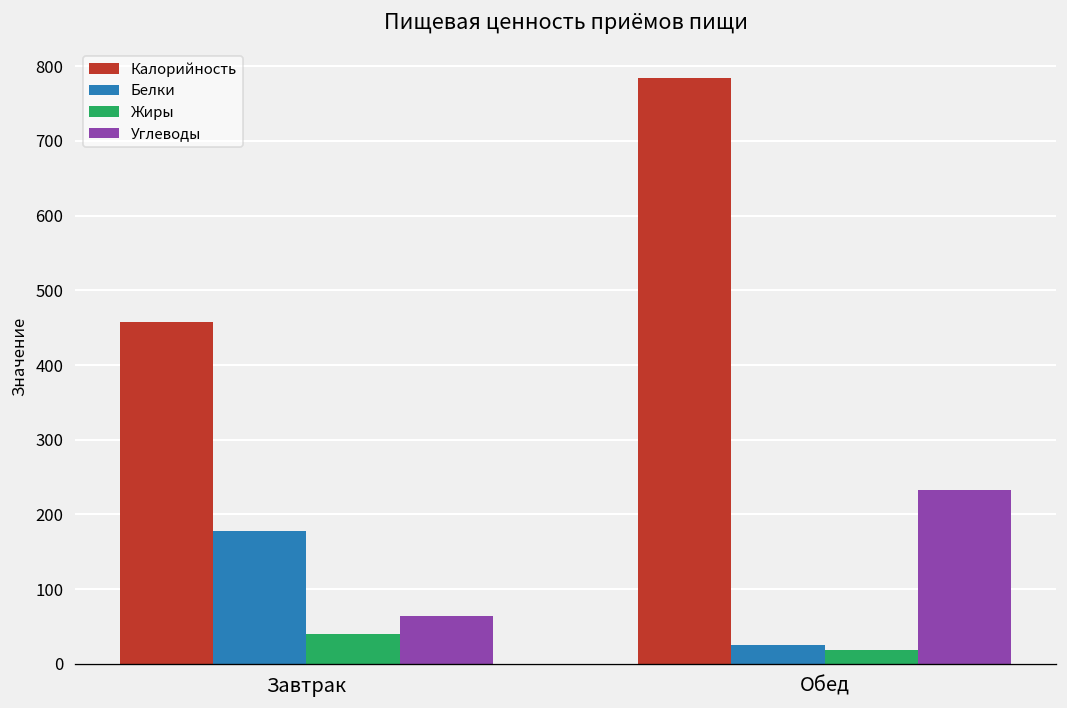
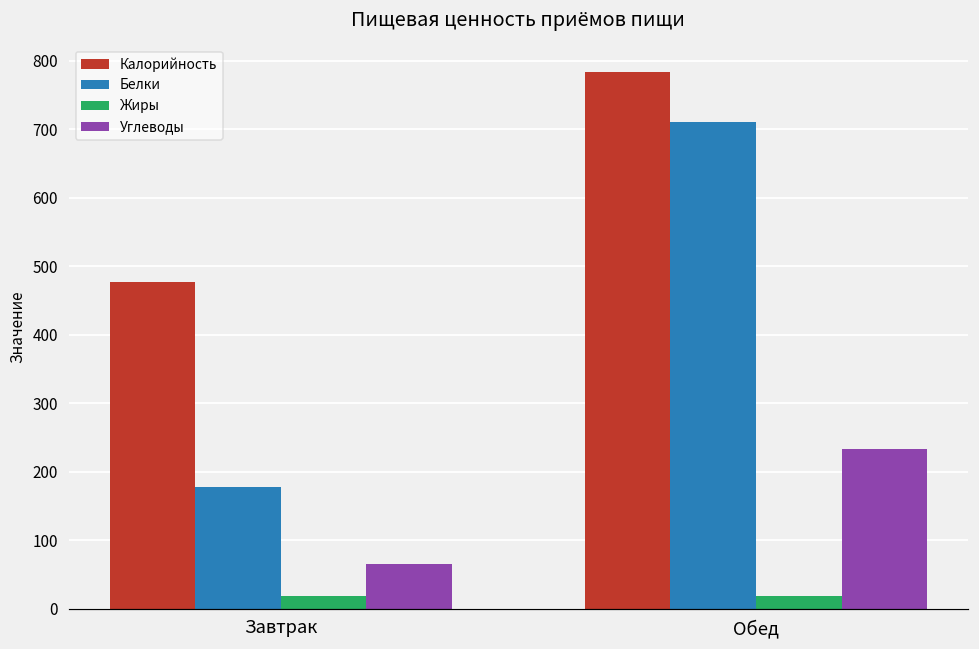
Калорийность, Завтрак: 460 -> 480
Жиры, Завтрак: 40 -> 20
Белки, Обед: 20 -> 710
